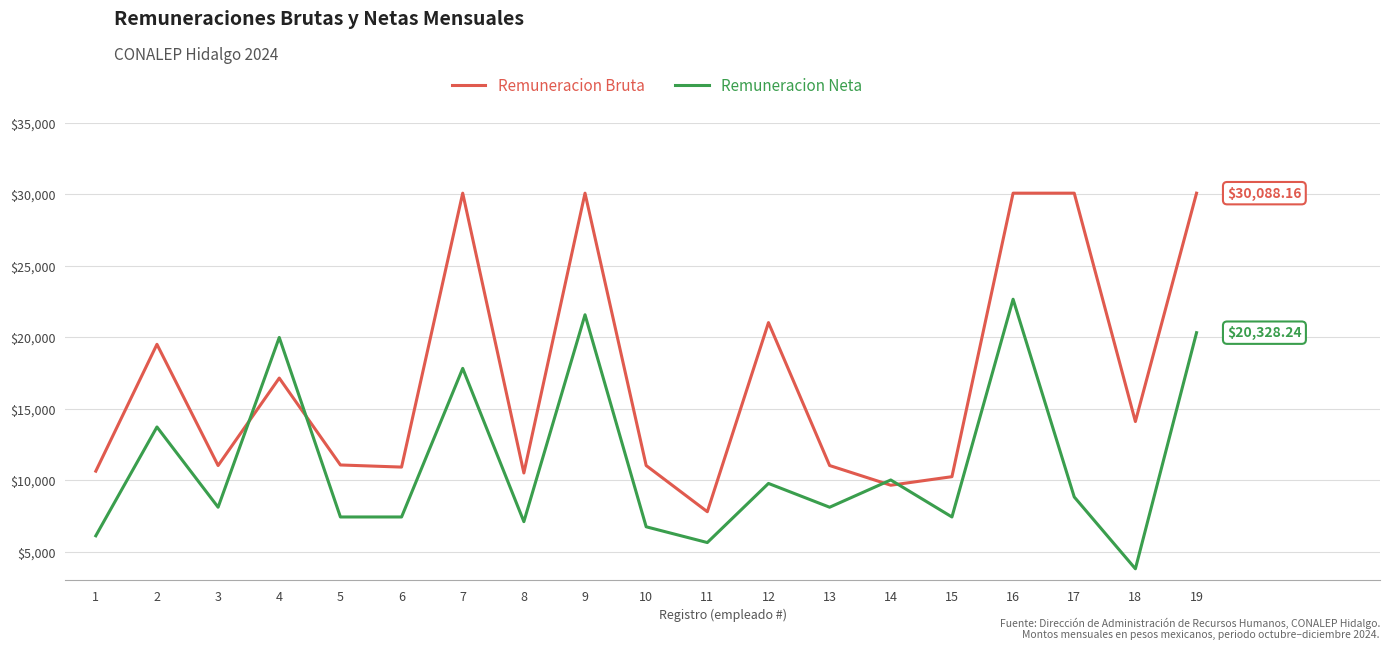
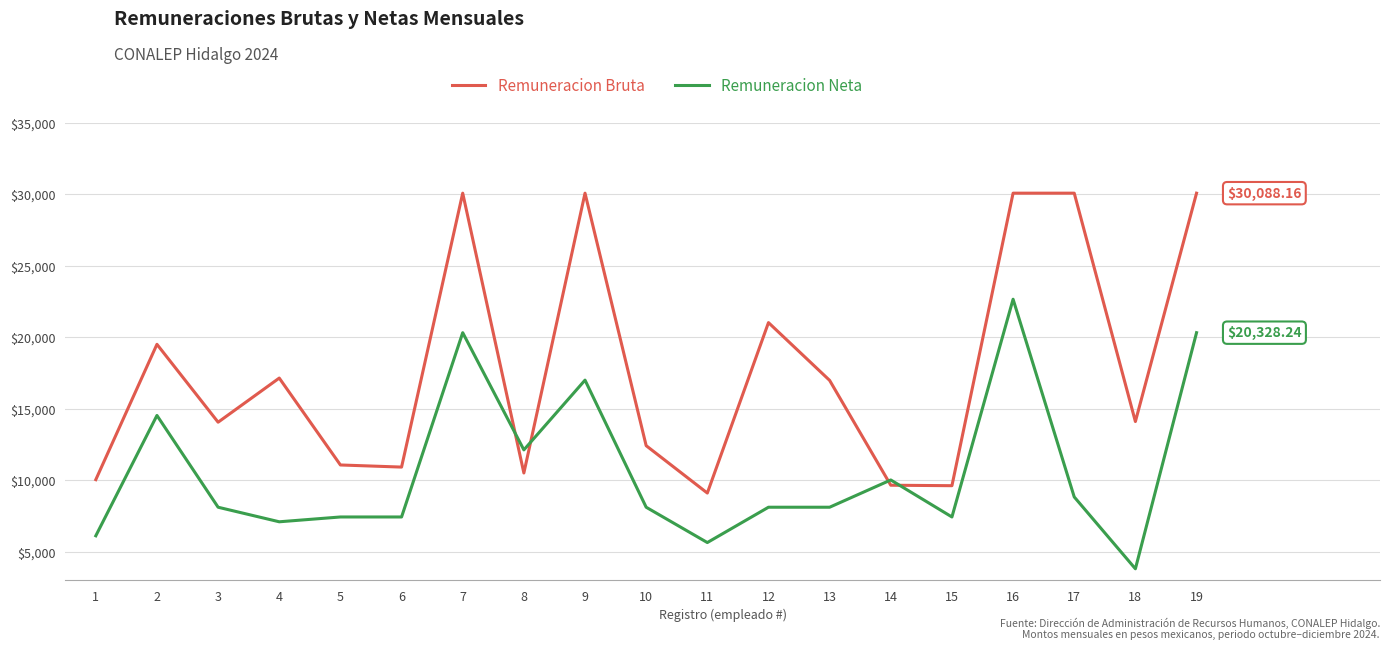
Remuneracion Bruta, 1: $10,600 -> $10,000
Remuneracion Neta, 2: $13,700 -> $14,500
Remuneracion Bruta, 3: $11,000 -> $14,100
Remuneracion Neta, 4: $20,000 -> $7,100
Remuneracion Neta, 7: $17,800 -> $20,300
Remuneracion Neta, 8: $7,100 -> $12,100
Remuneracion Neta, 9: $21,600 -> $17,000
Remuneracion Bruta, 10: $11,000 -> $12,400
Remuneracion Neta, 10: $6,700 -> $8,100
Remuneracion Bruta, 11: $7,800 -> $9,100
Remuneracion Neta, 12: $9,800 -> $8,100
Remuneracion Bruta, 13: $11,000 -> $17,000
Remuneracion Bruta, 15: $10,300 -> $9,600
